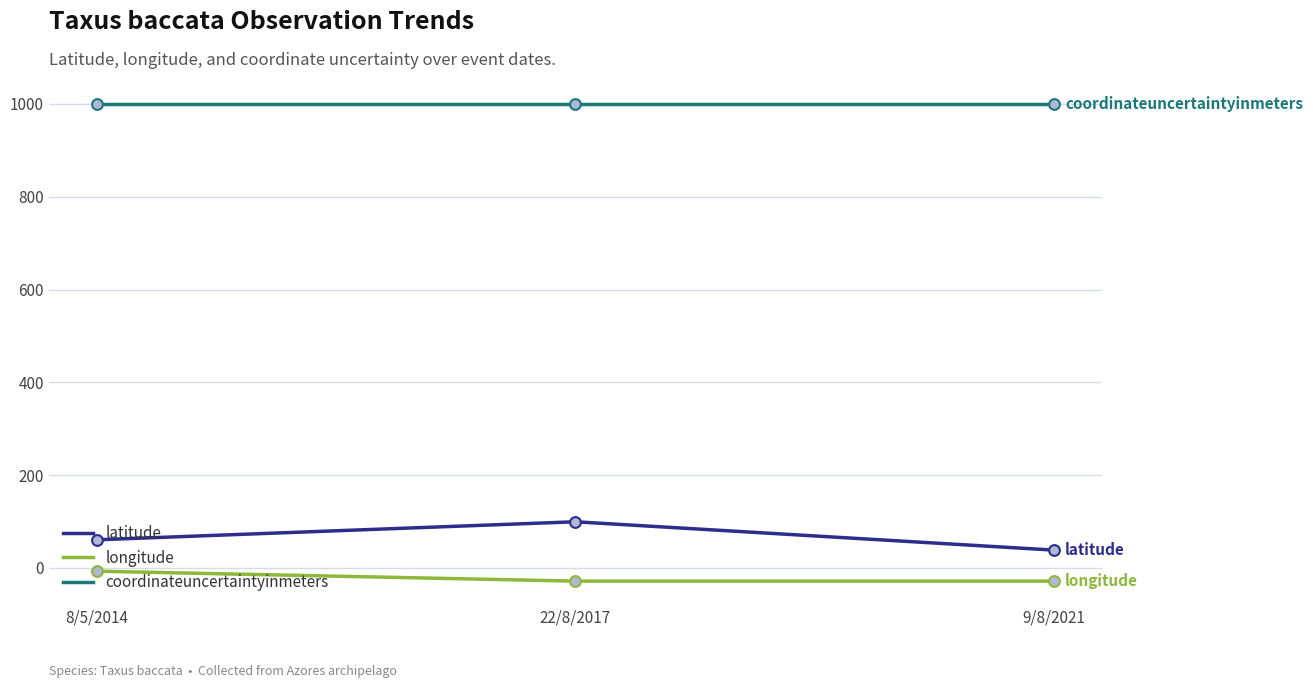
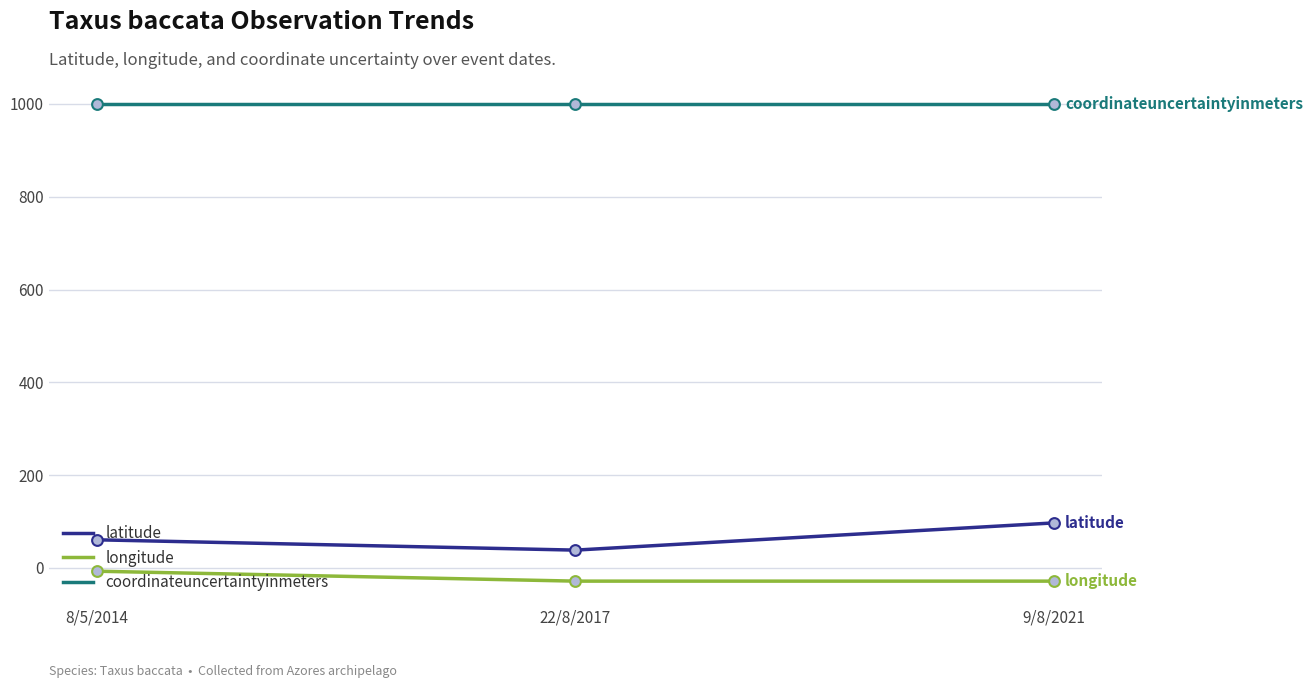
latitude, 22/8/2017: 100 -> 40
latitude, 9/8/2021: 40 -> 100
